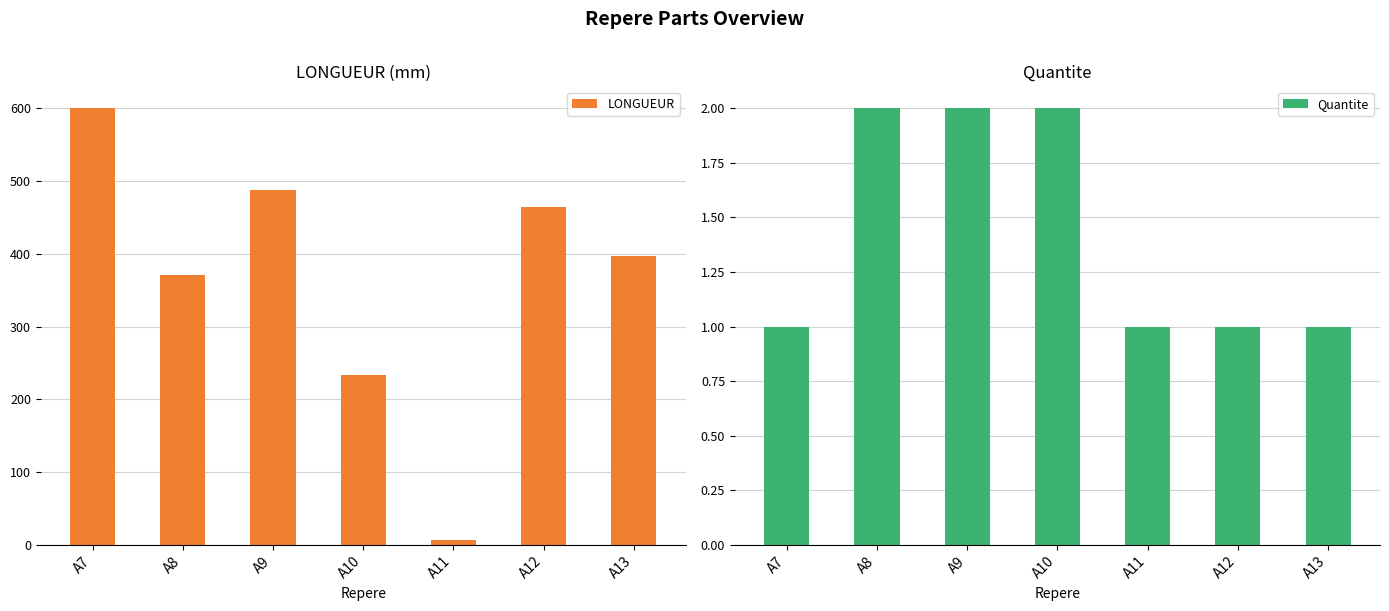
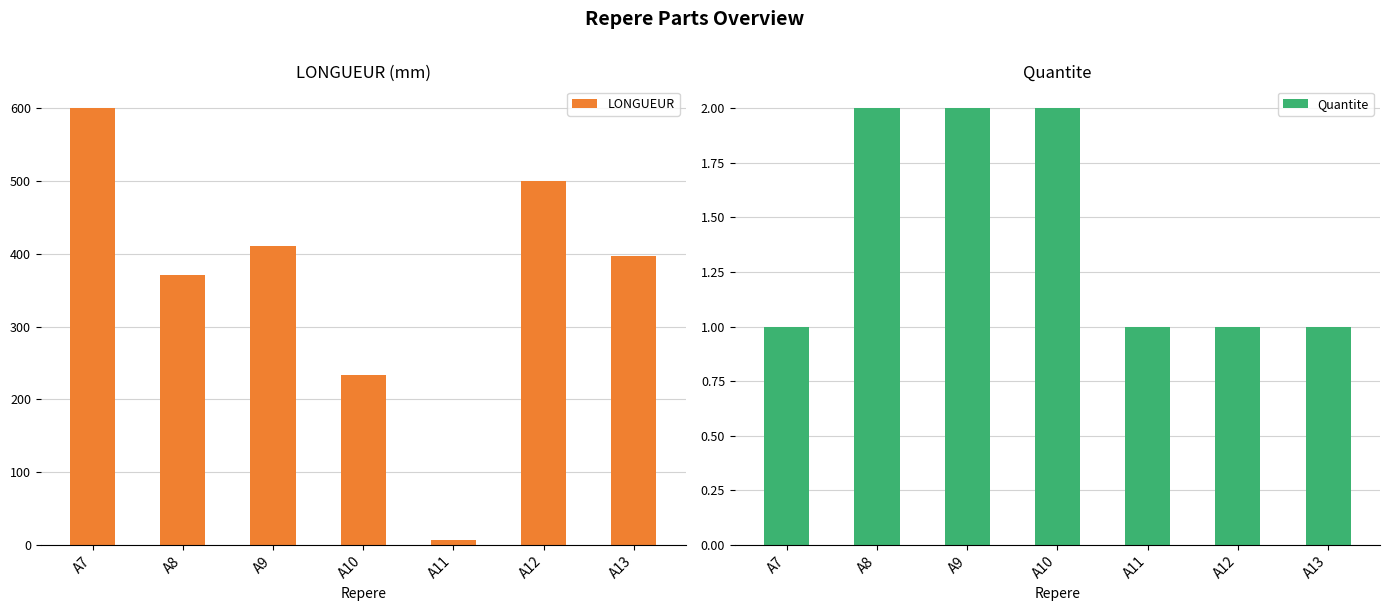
LONGUEUR (mm), A9: 490 -> 410
LONGUEUR (mm), A12: 460 -> 500
